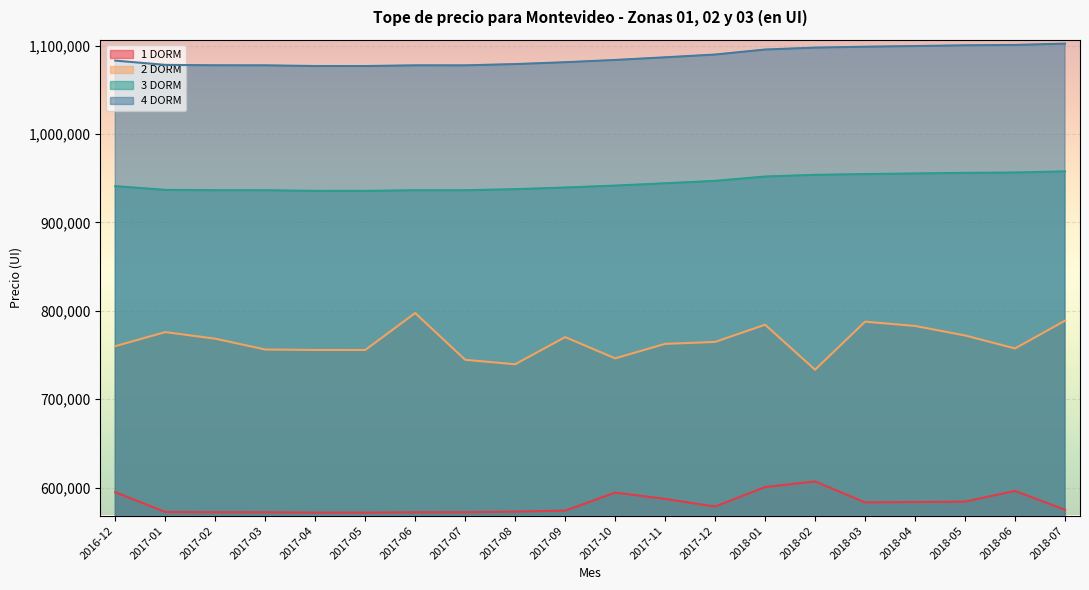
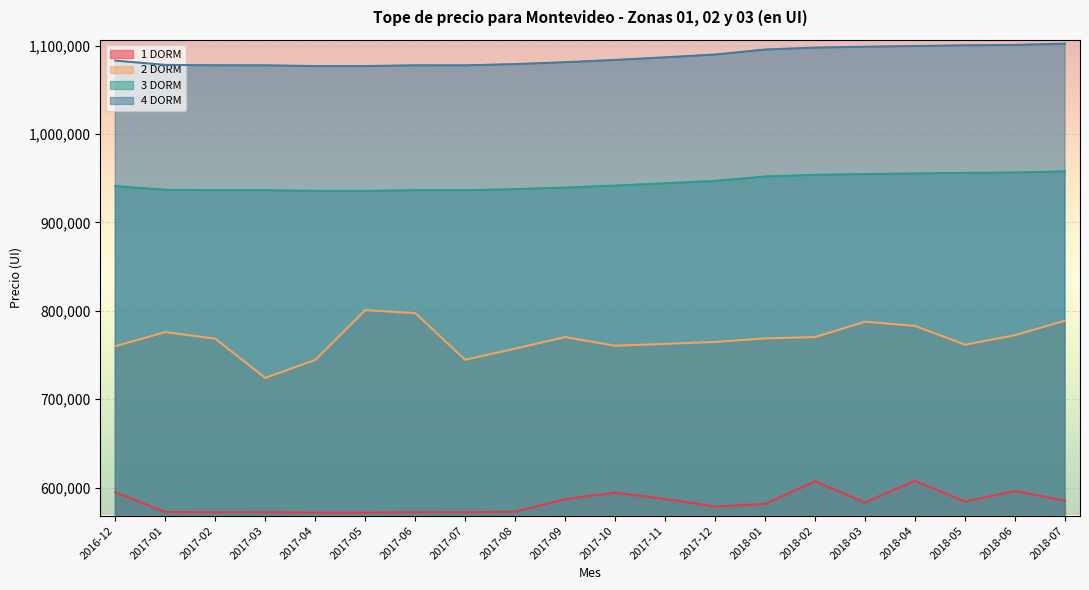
2 DORM, 2017-03: 760,000 -> 720,000
2 DORM, 2017-04: 760,000 -> 740,000
2 DORM, 2017-05: 760,000 -> 800,000
2 DORM, 2017-08: 740,000 -> 760,000
1 DORM, 2017-09: 570,000 -> 590,000
2 DORM, 2017-10: 750,000 -> 760,000
1 DORM, 2018-01: 600,000 -> 580,000
2 DORM, 2018-01: 780,000 -> 770,000
2 DORM, 2018-02: 730,000 -> 770,000
1 DORM, 2018-04: 580,000 -> 610,000
2 DORM, 2018-05: 770,000 -> 760,000
2 DORM, 2018-06: 760,000 -> 770,000
1 DORM, 2018-07: 570,000 -> 590,000
